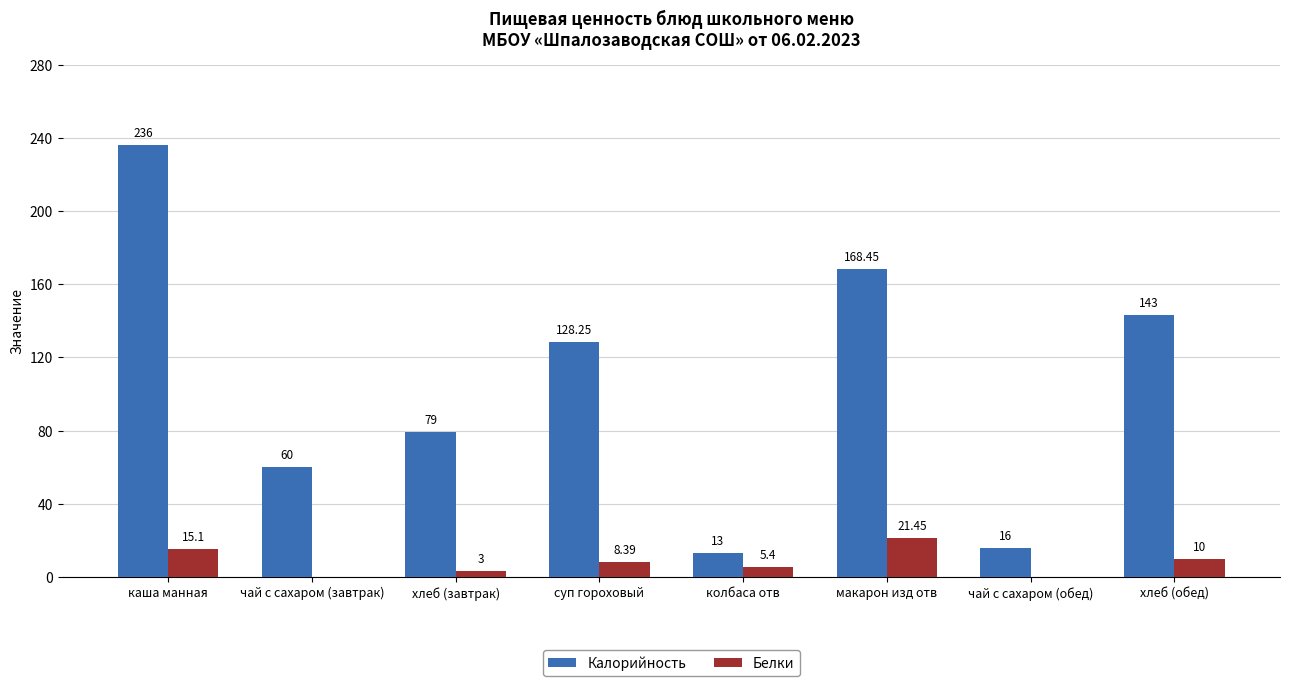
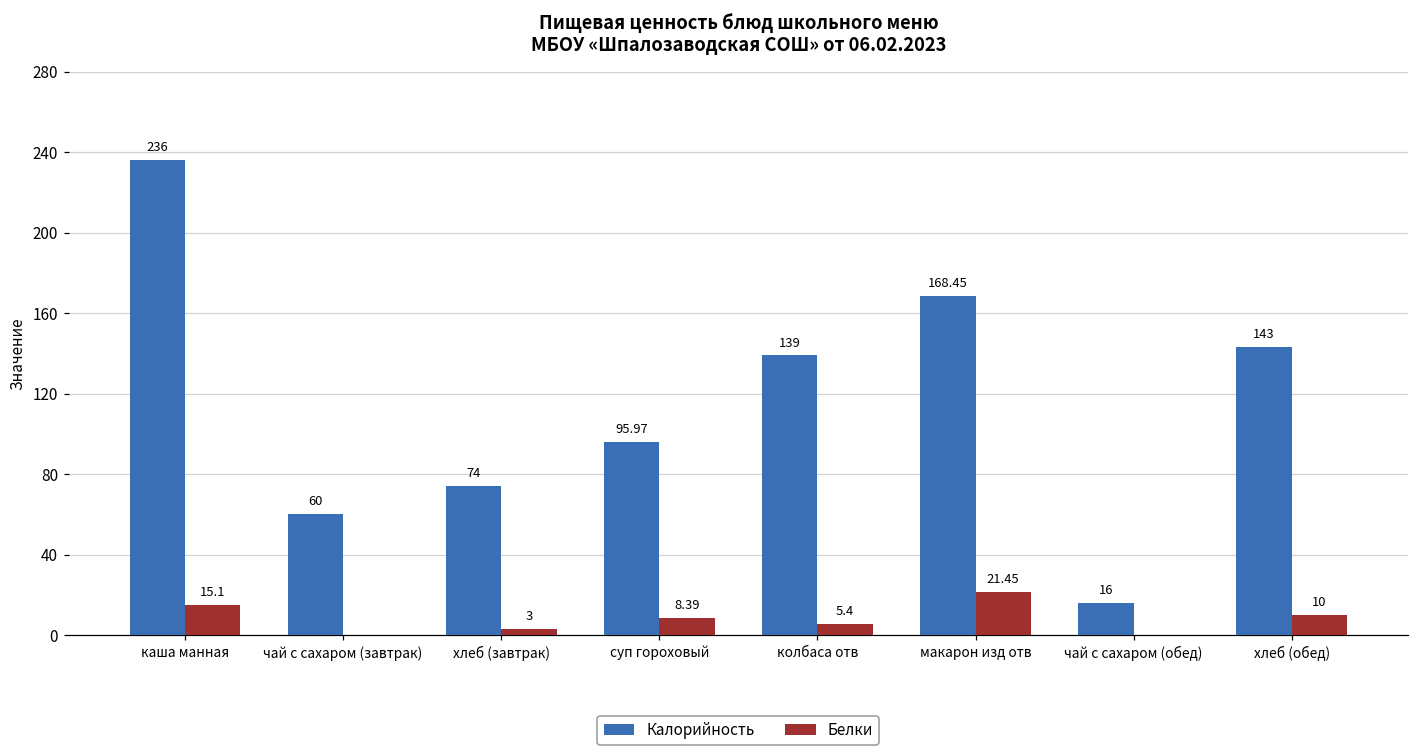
Калорийность, хлеб (завтрак): 79 -> 74
Калорийность, суп гороховый: 128.25 -> 95.97
Калорийность, колбаса отв: 13 -> 139
